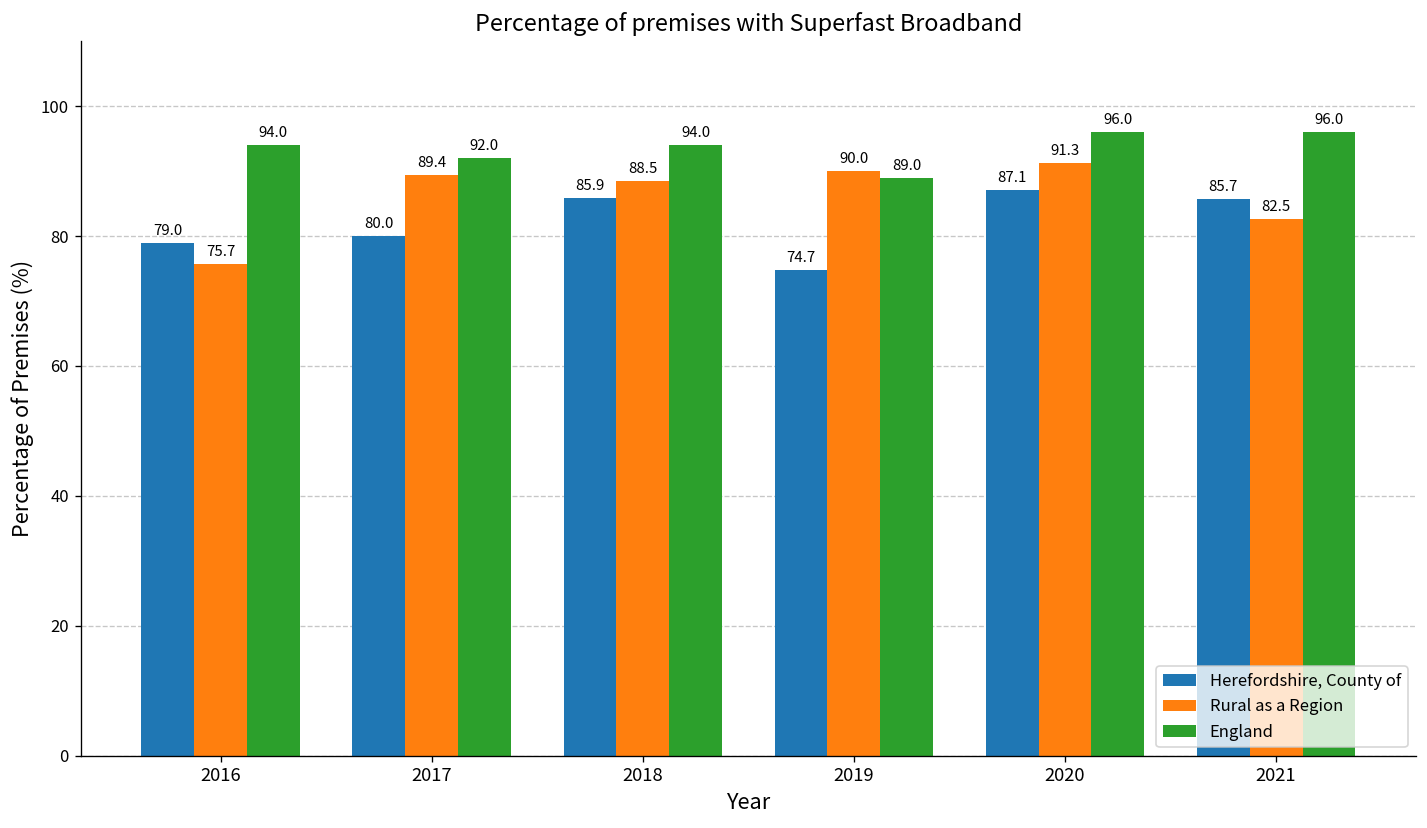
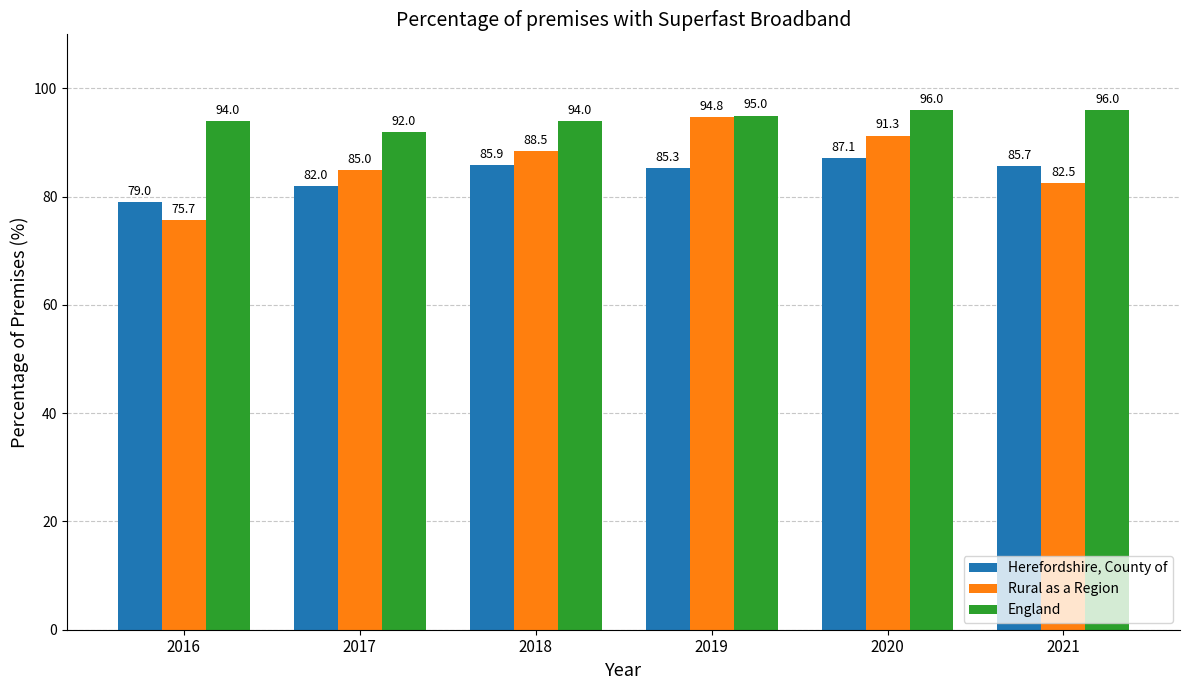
Herefordshire, County of, 2017: 80.0 -> 82.0
Rural as a Region, 2017: 89.4 -> 85.0
Herefordshire, County of, 2019: 74.7 -> 85.3
Rural as a Region, 2019: 90.0 -> 94.8
England, 2019: 89.0 -> 95.0
